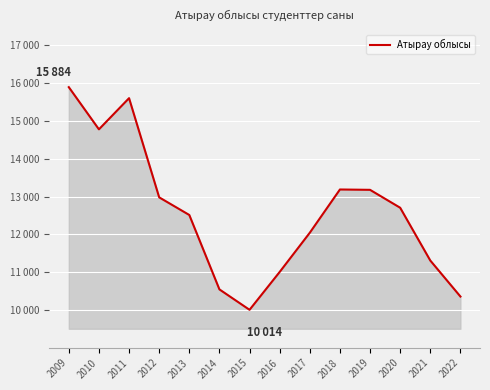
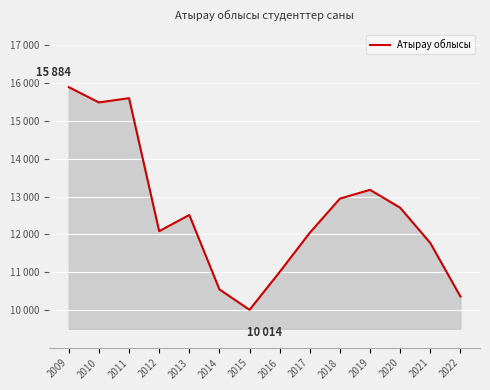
2010: 14800 -> 15500
2012: 13000 -> 12100
2018: 13200 -> 12900
2021: 11300 -> 11800
